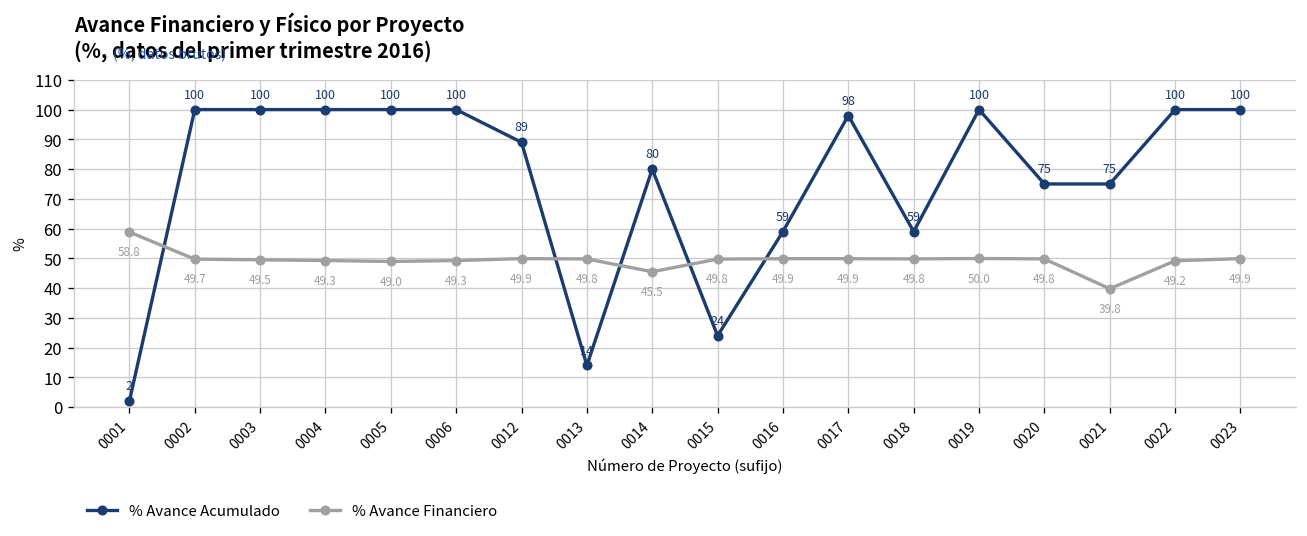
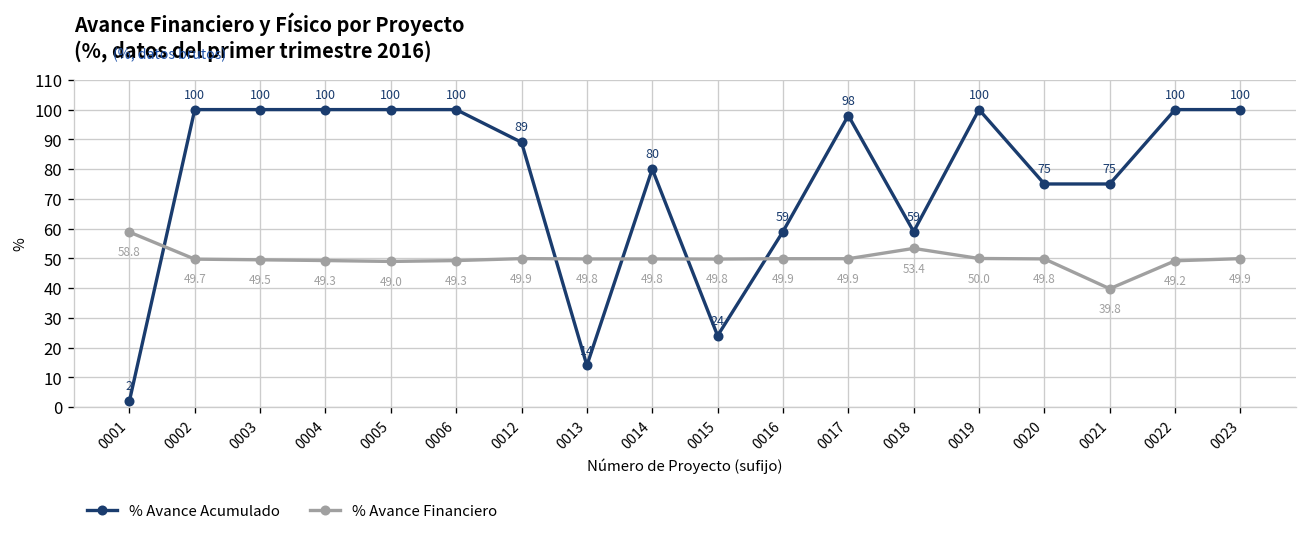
% Avance Financiero, 0014: 45.5 -> 49.8
% Avance Financiero, 0018: 49.8 -> 53.4
